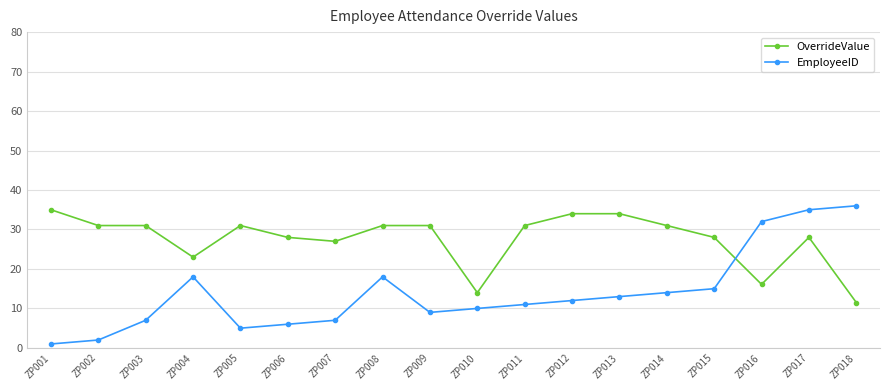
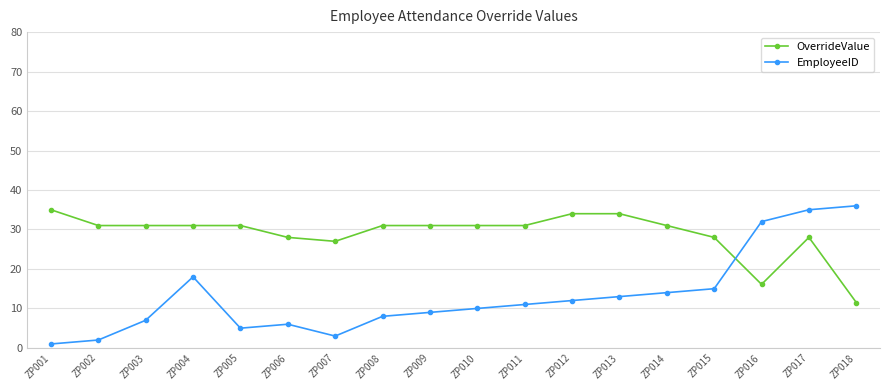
OverrideValue, ZP004: 23 -> 31
EmployeeID, ZP007: 7 -> 3
EmployeeID, ZP008: 18 -> 8
OverrideValue, ZP010: 14 -> 31
